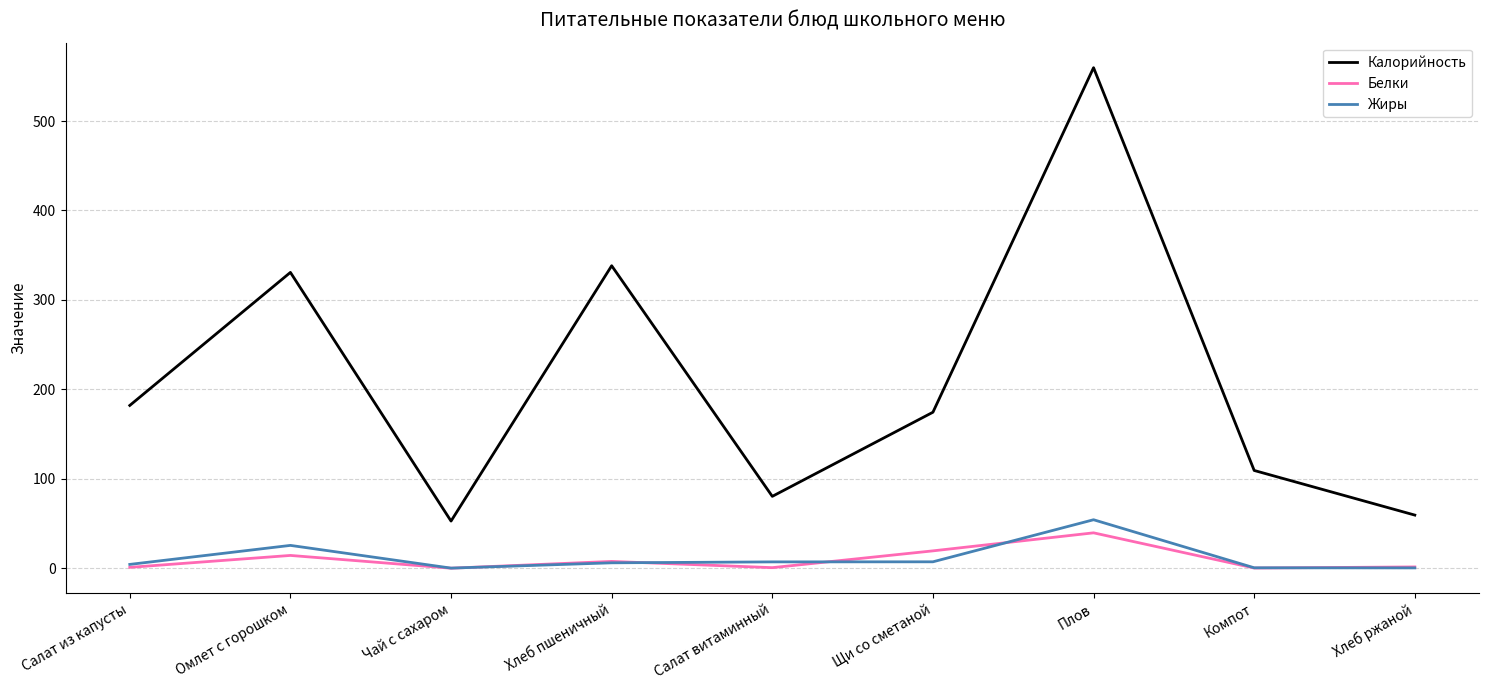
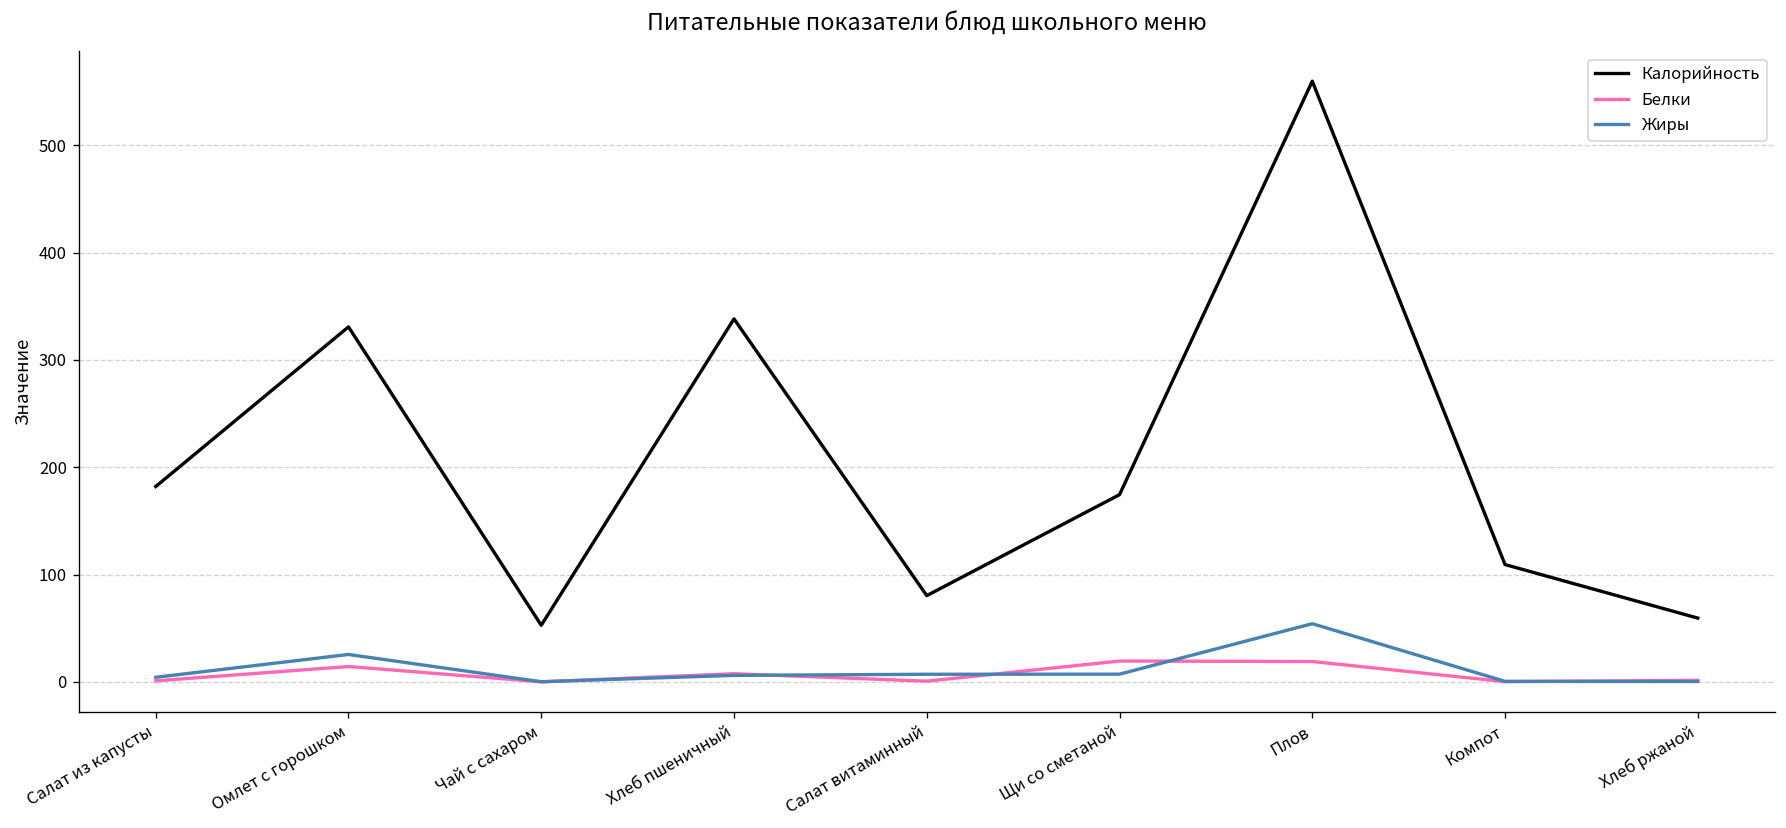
Белки, Плов: 40 -> 20
